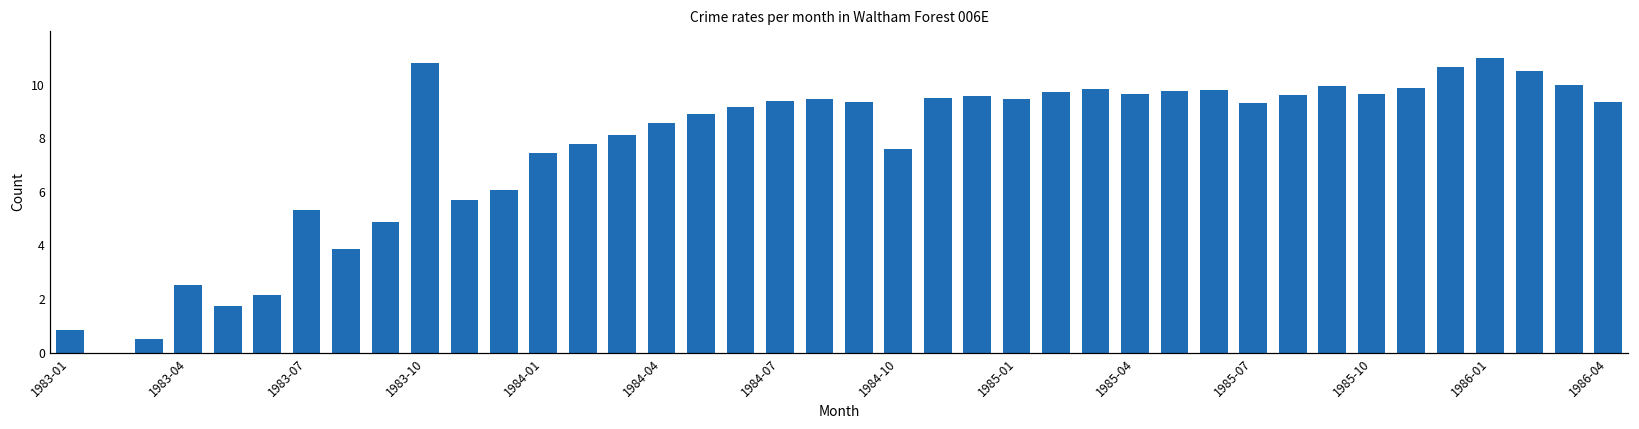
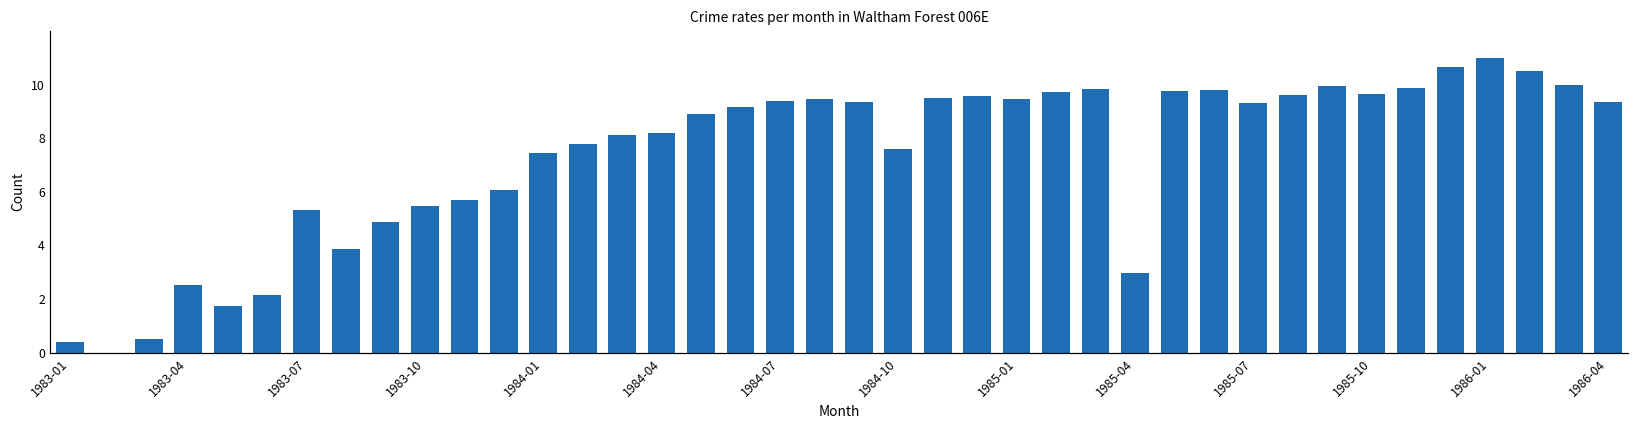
1983-01: 0.8 -> 0.4
1983-10: 10.8 -> 5.5
1984-04: 8.6 -> 8.2
1985-04: 9.6 -> 3.0
